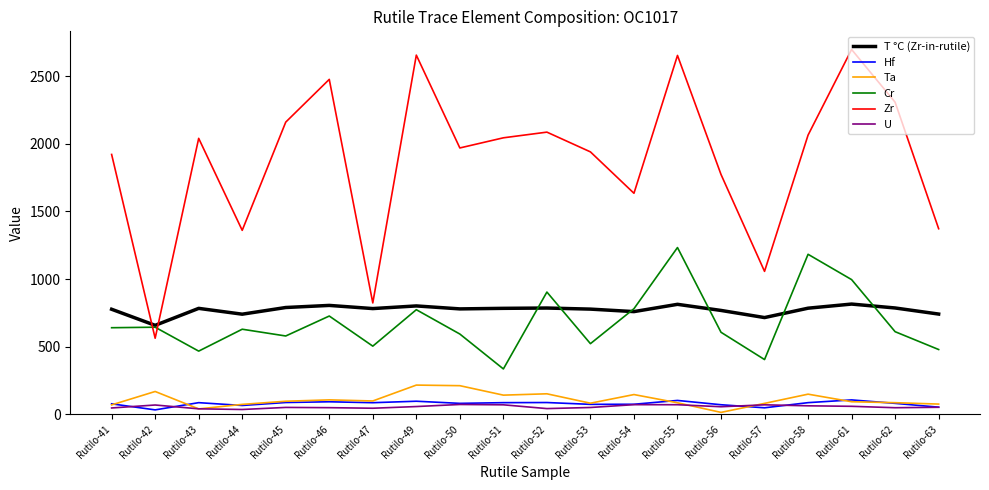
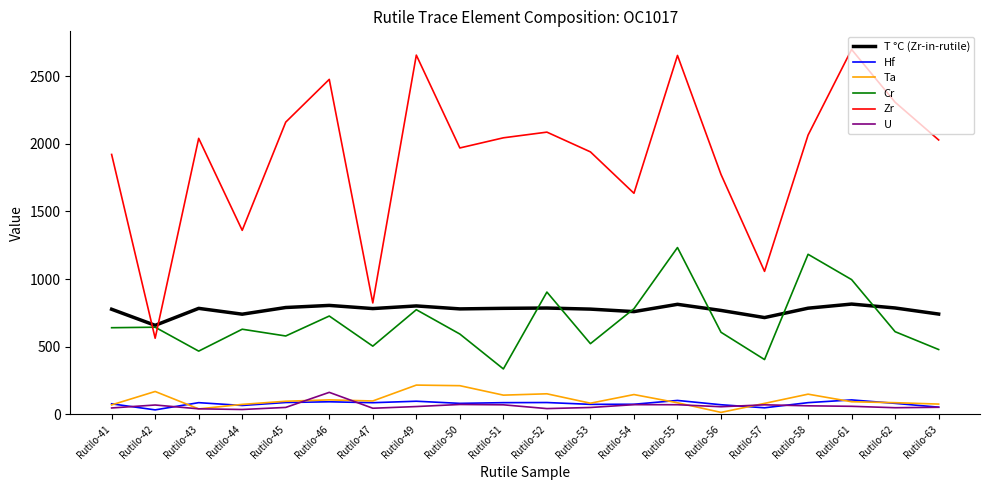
U, Rutilo-46: 50 -> 160
Zr, Rutilo-63: 1370 -> 2030
